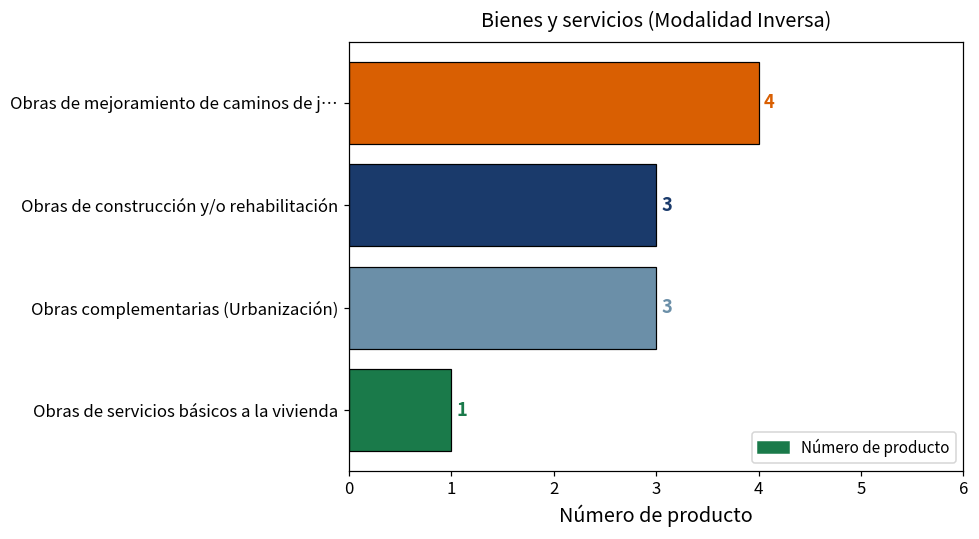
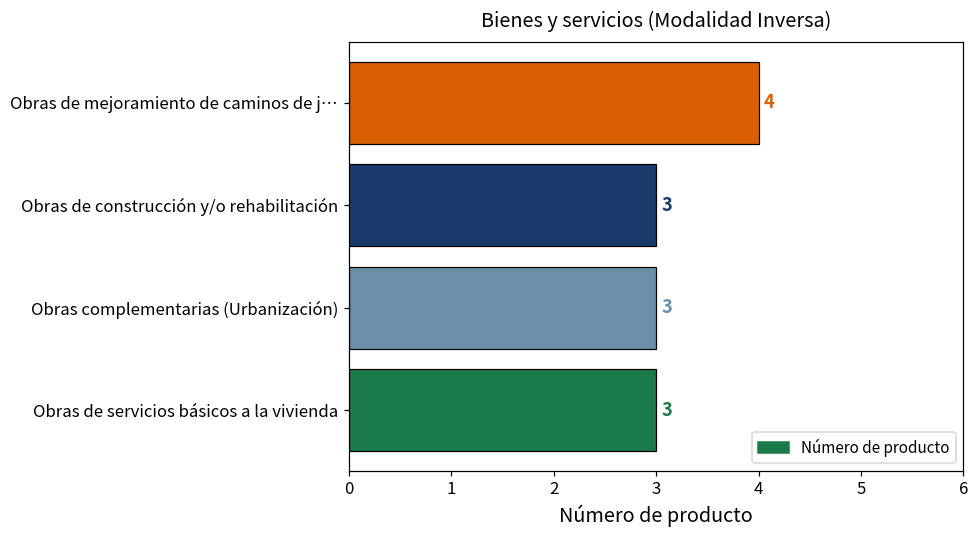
Obras de servicios básicos a la vivienda: 1 -> 3
